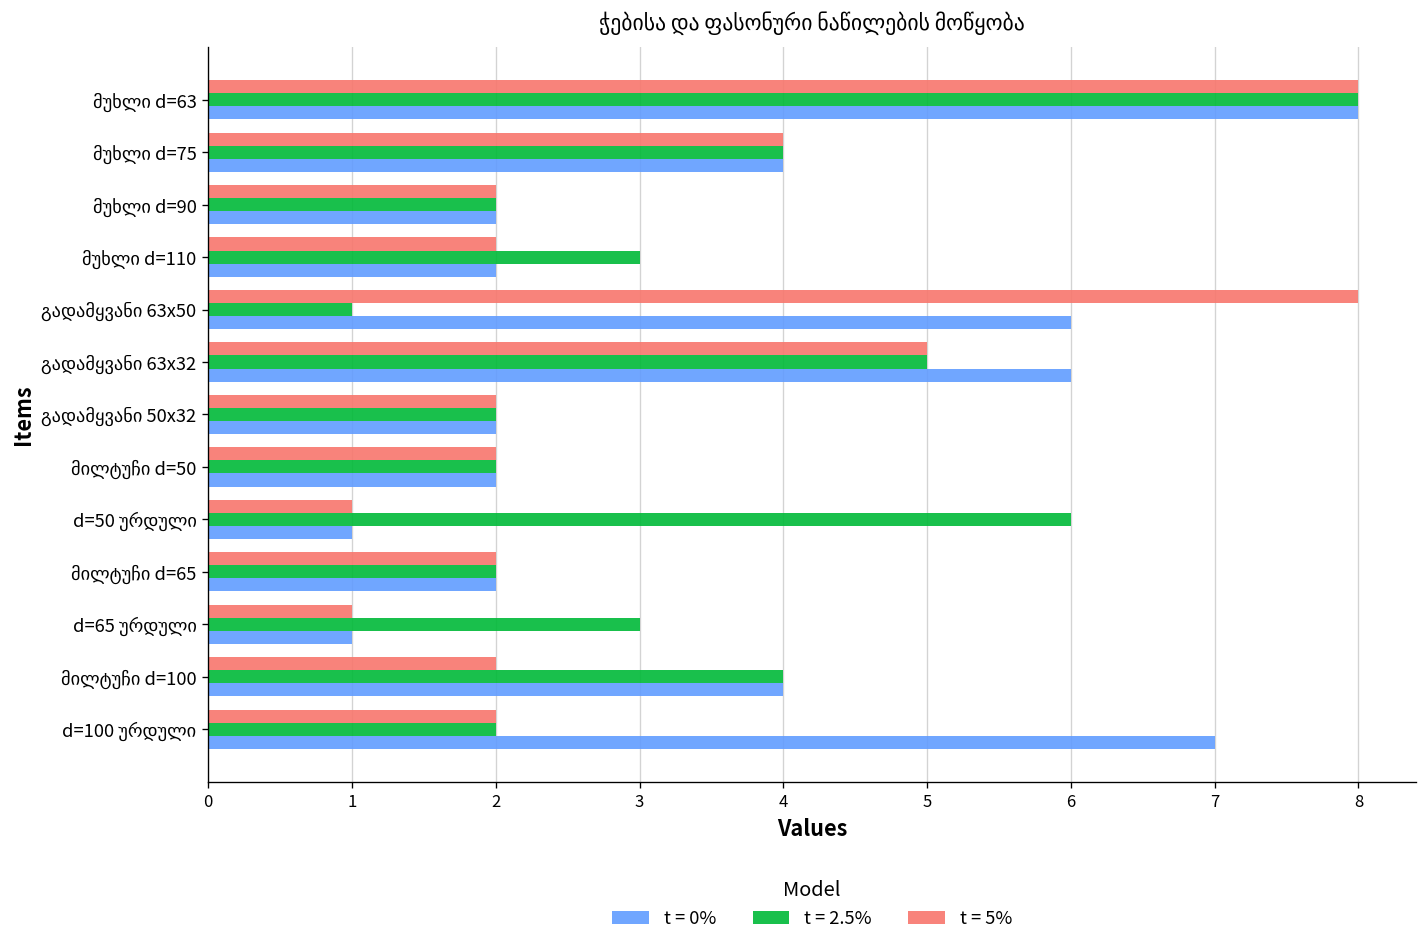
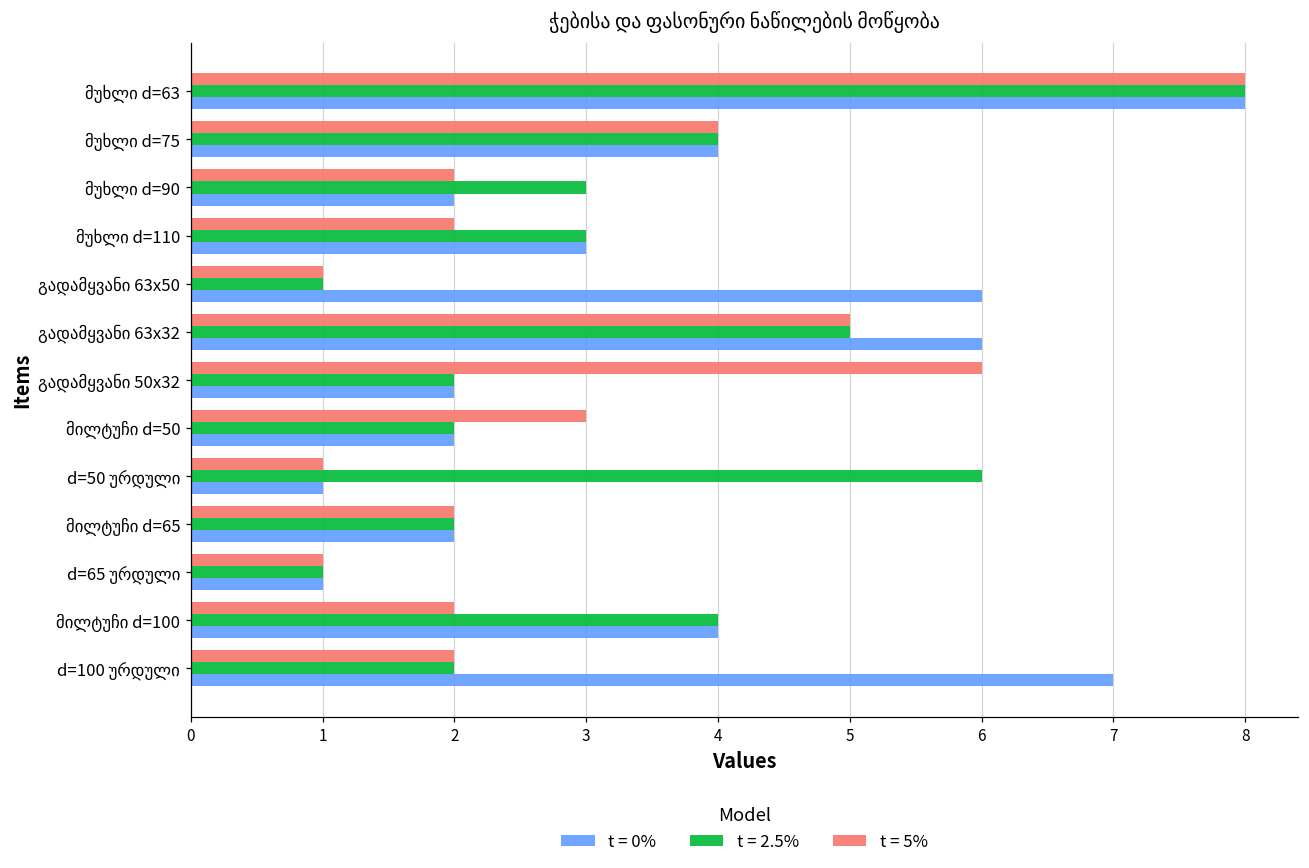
t = 2.5%, მუხლი d=90: 2 -> 3
t = 0%, მუხლი d=110: 2 -> 3
t = 5%, გადამყვანი 63x50: 8 -> 1
t = 5%, გადამყვანი 50x32: 2 -> 6
t = 5%, მილტუჩი d=50: 2 -> 3
t = 2.5%, d=65 ურდული: 3 -> 1
